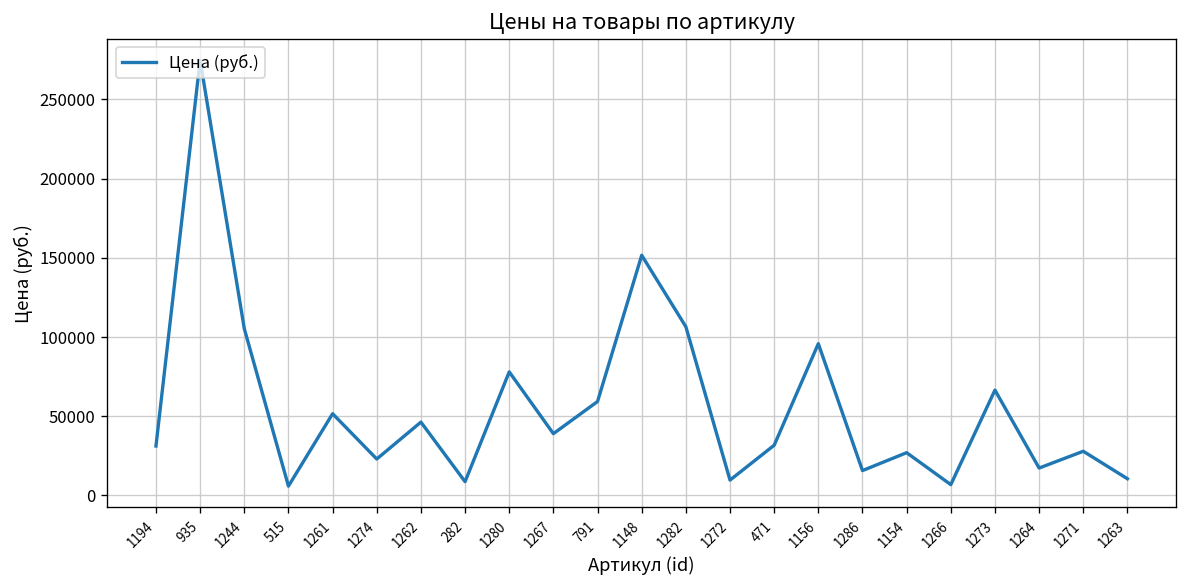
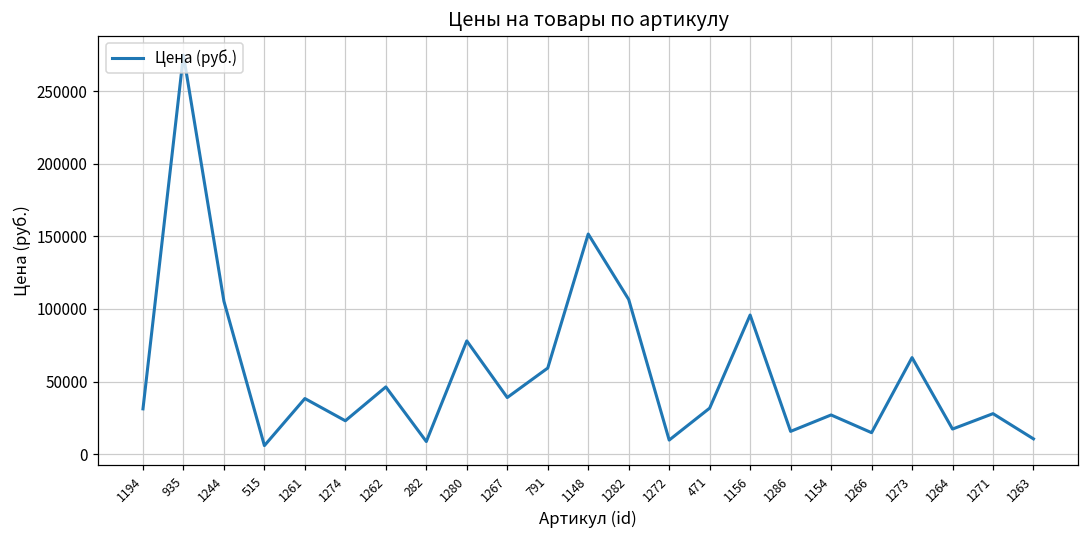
1261: 52000 -> 38000
1266: 7000 -> 15000
